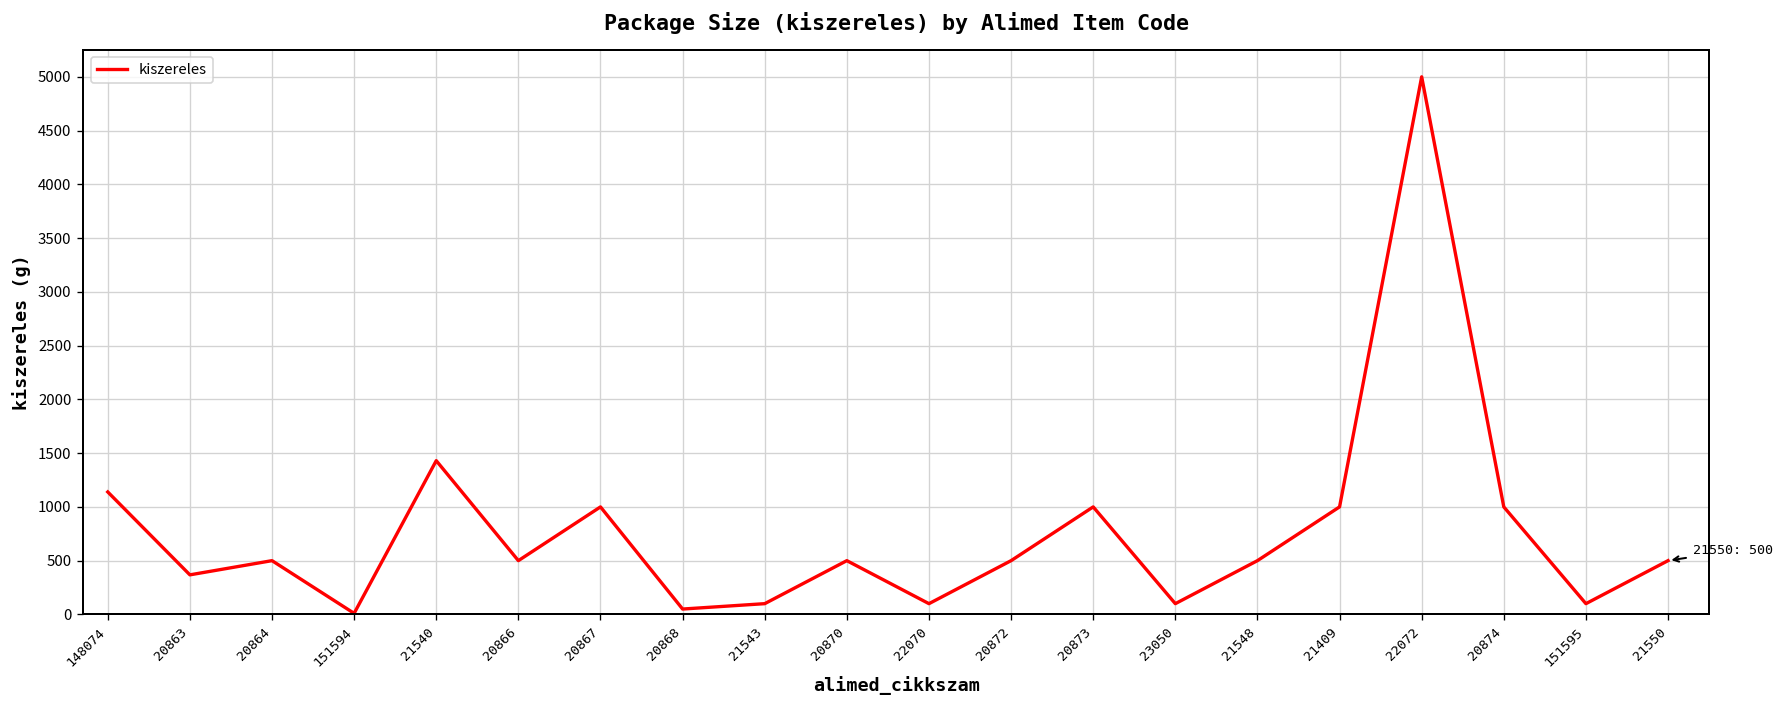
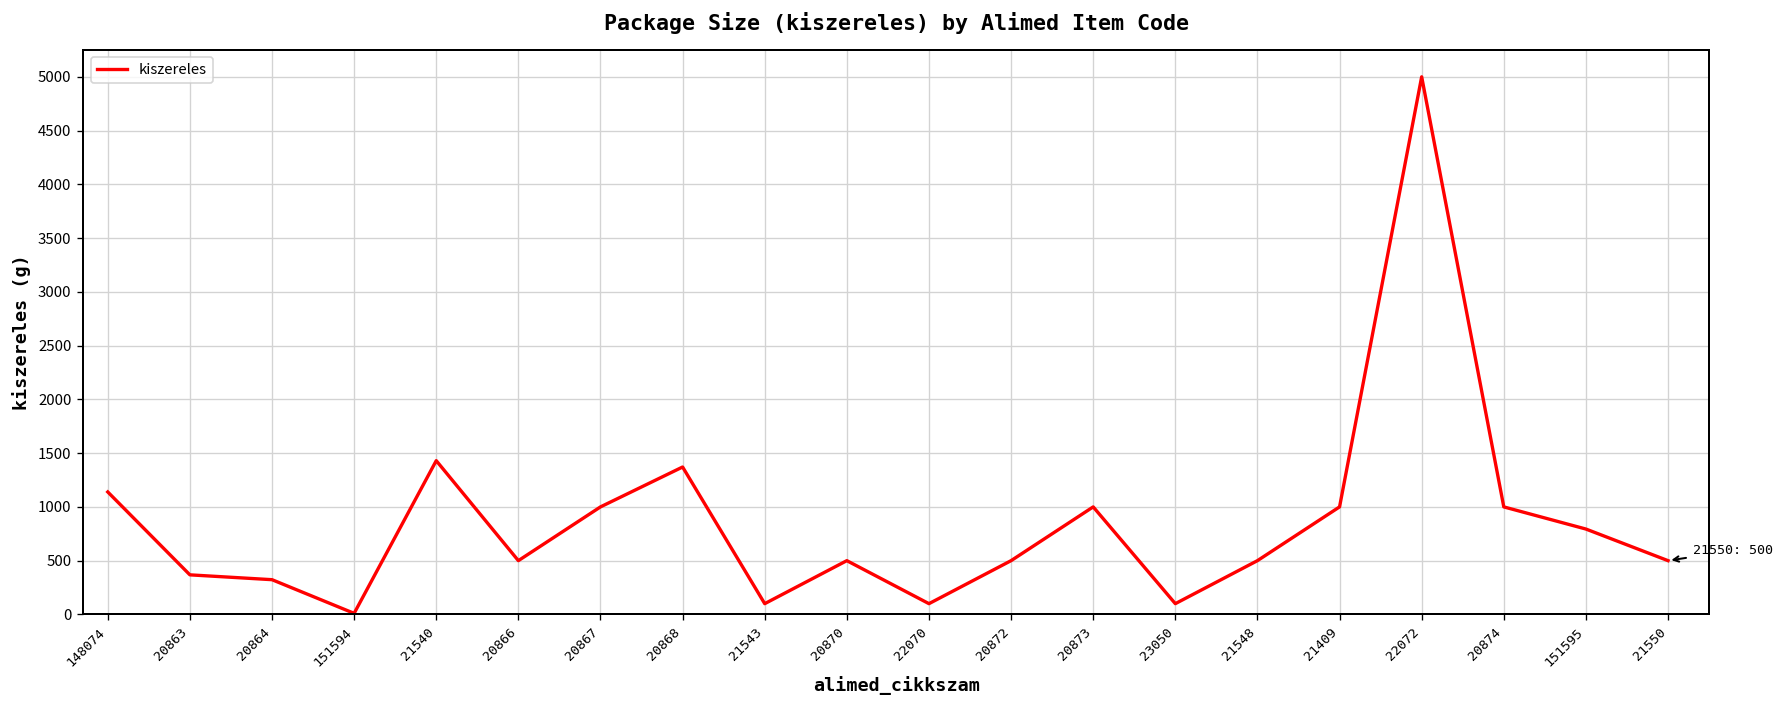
20864: 500 -> 300
20868: 100 -> 1400
151595: 100 -> 800
